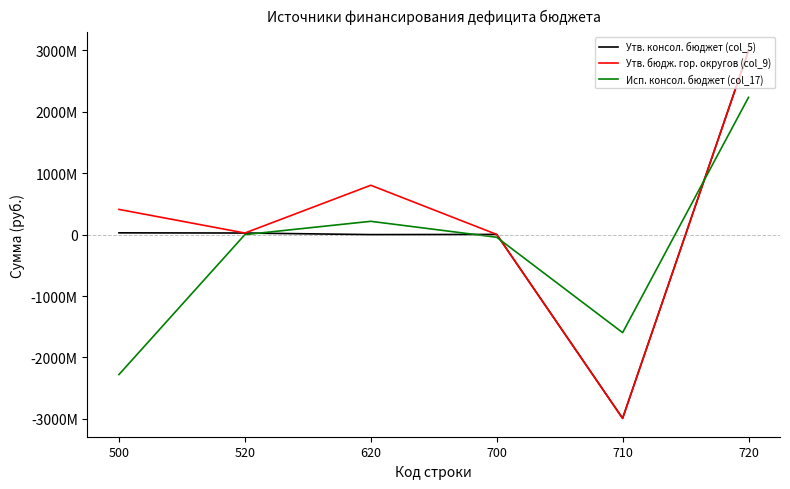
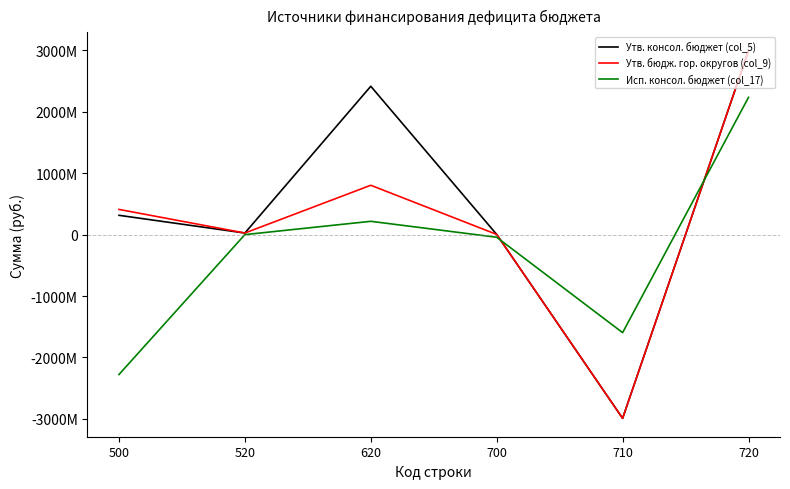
Утв. консол. бюджет (col_5), 500: 0 -> 300000000
Утв. консол. бюджет (col_5), 620: 0 -> 2400000000
